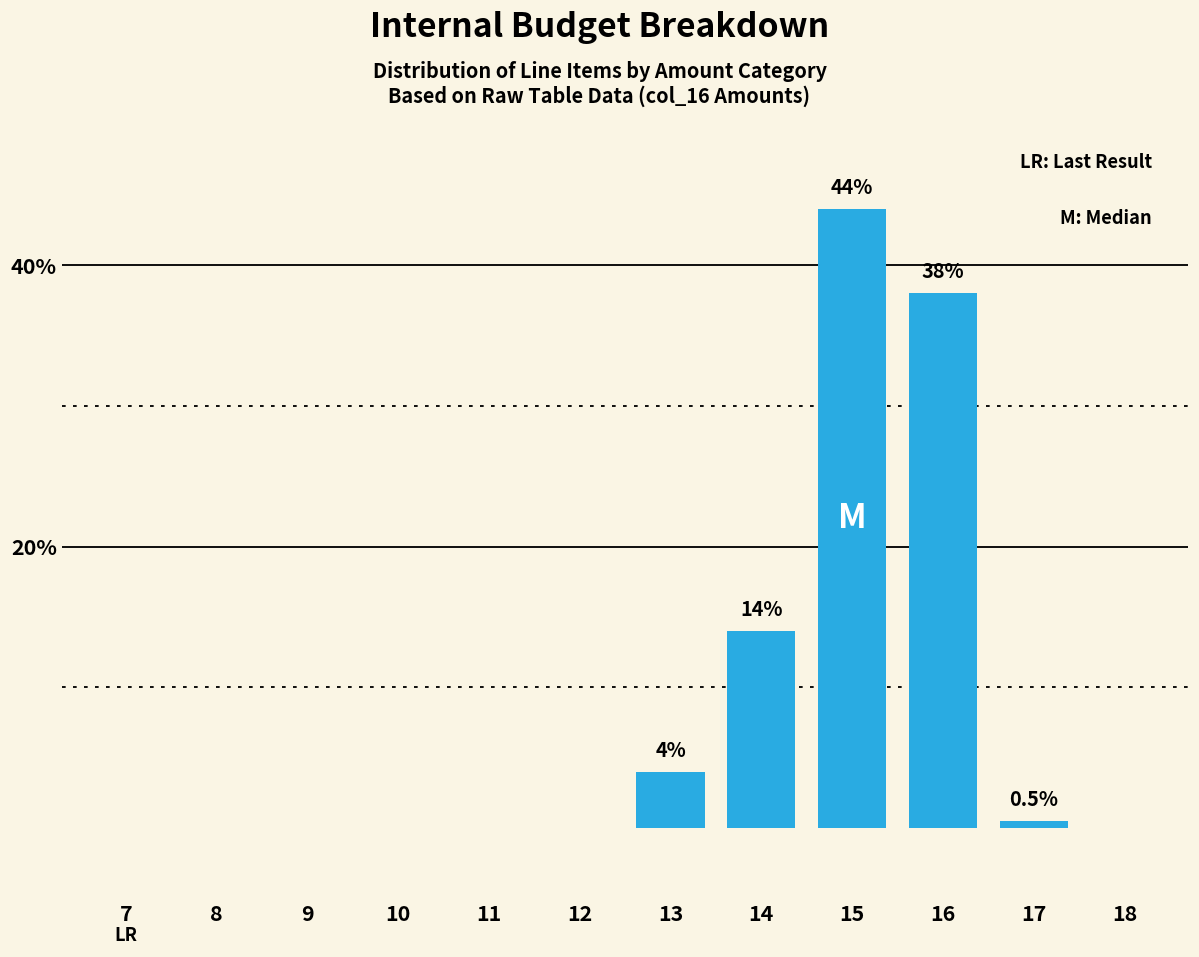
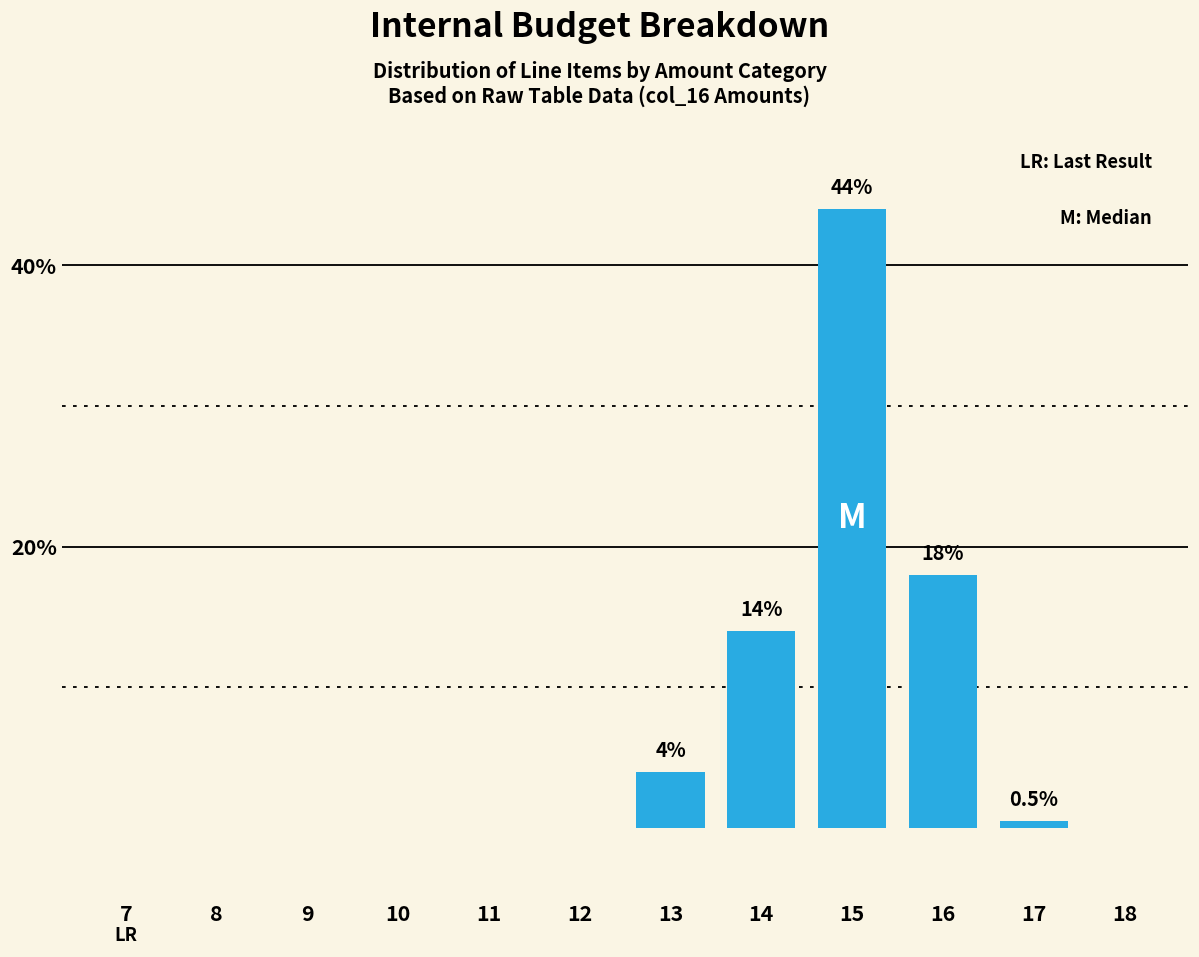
16: 38% -> 18%
